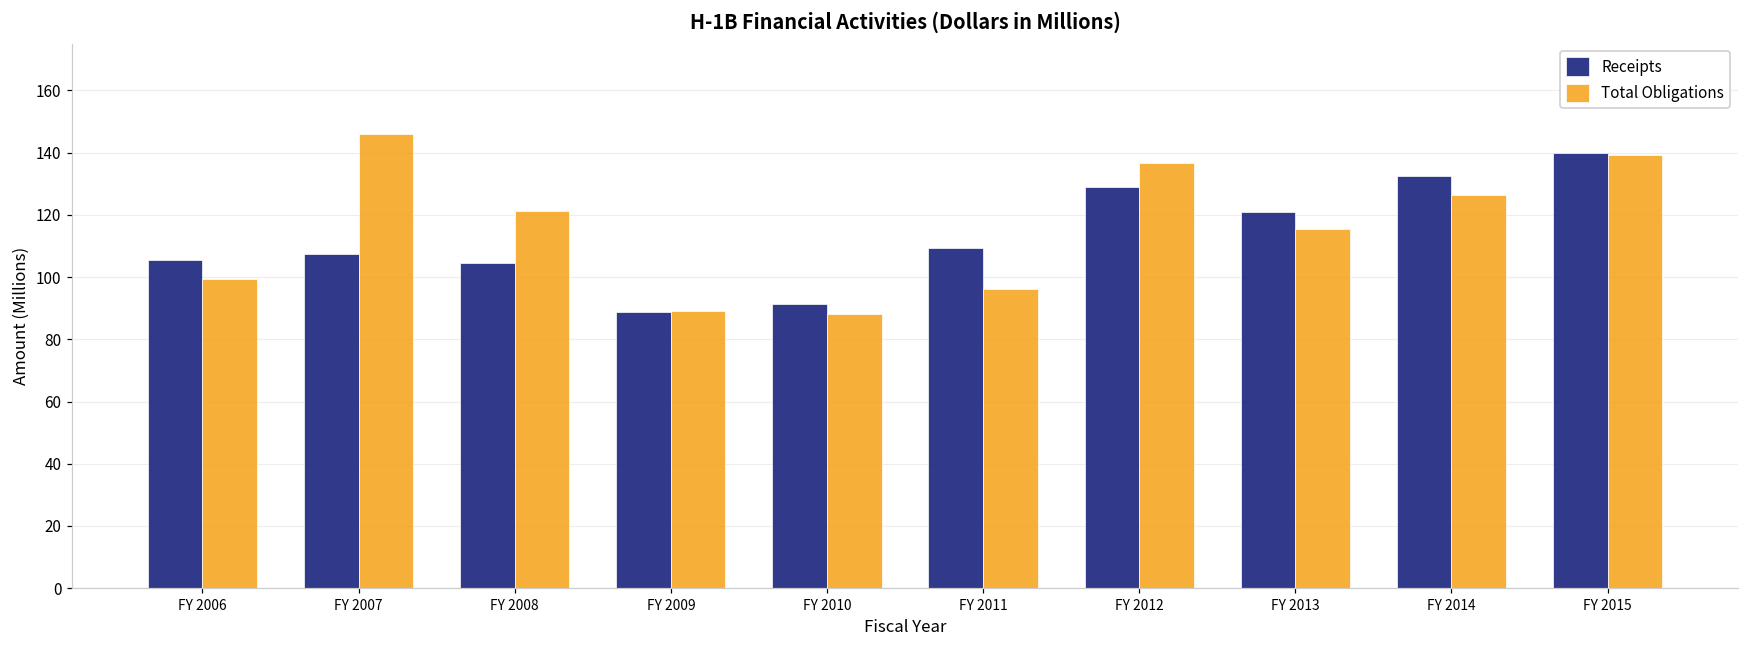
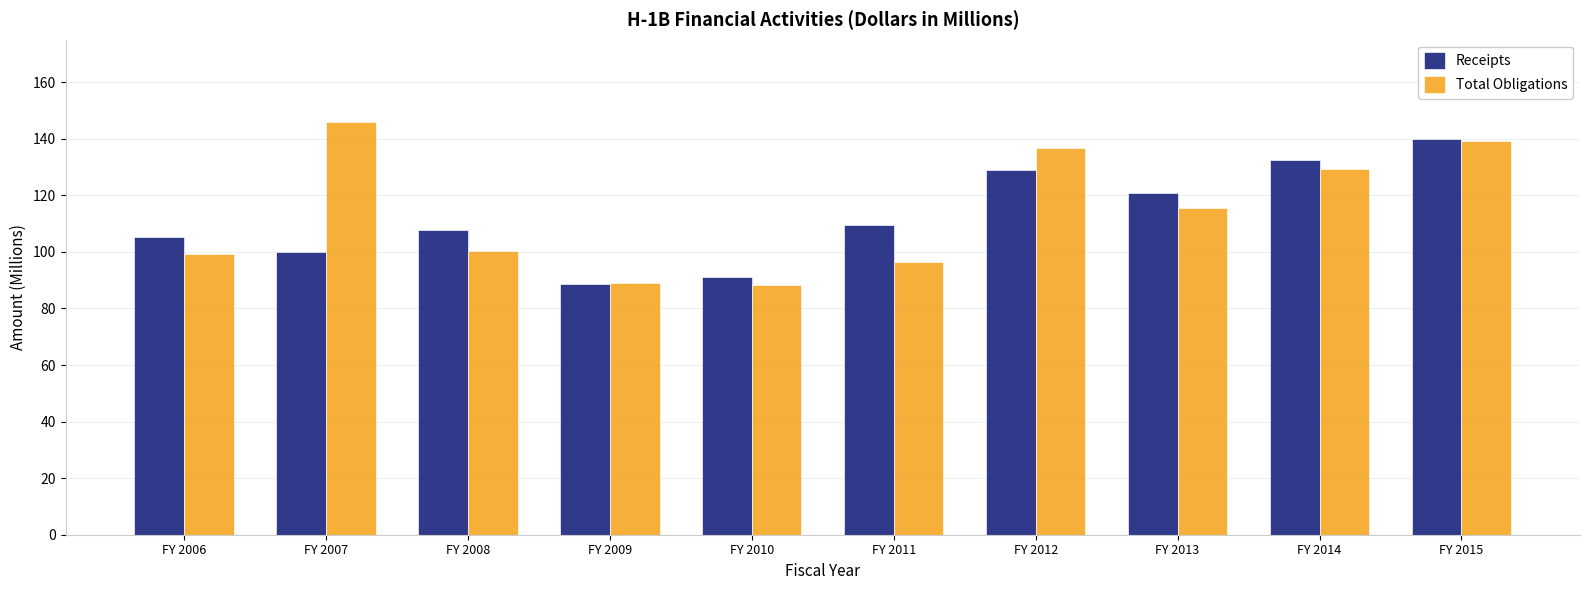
Receipts, FY 2007: 107 -> 100
Receipts, FY 2008: 104 -> 108
Total Obligations, FY 2008: 121 -> 100
Total Obligations, FY 2014: 126 -> 129
